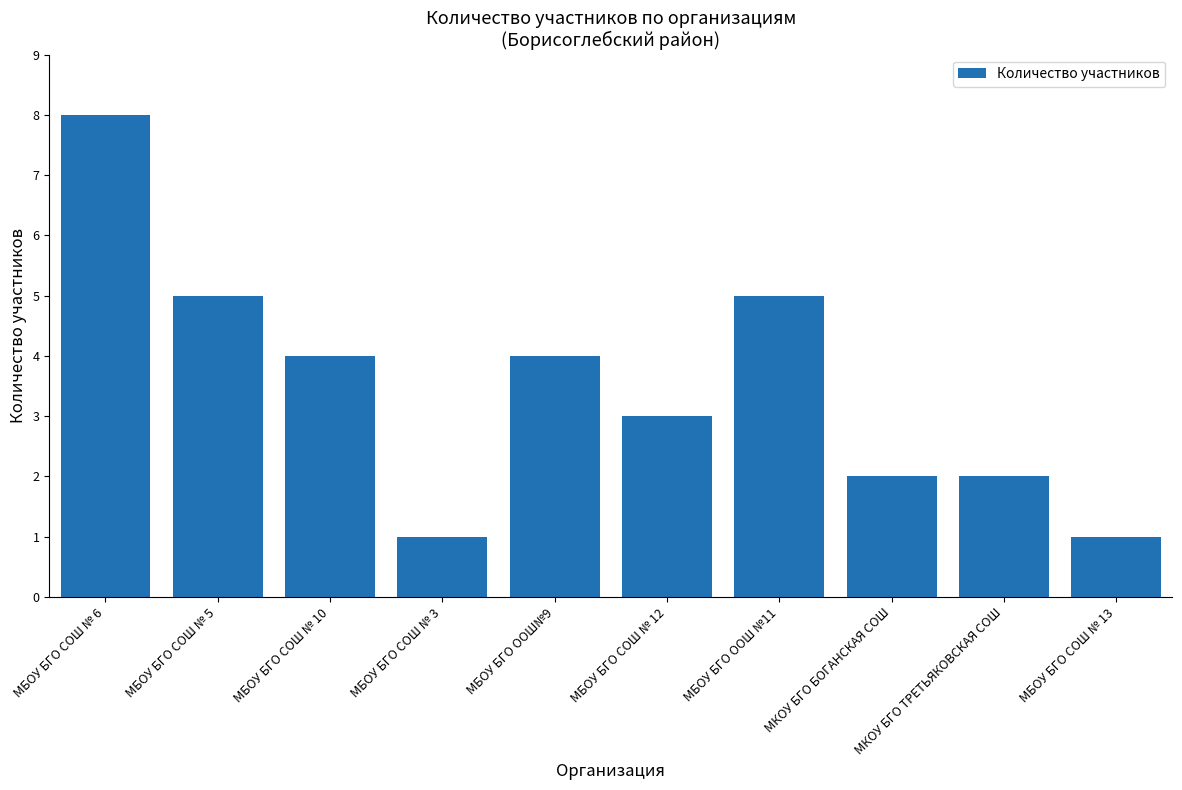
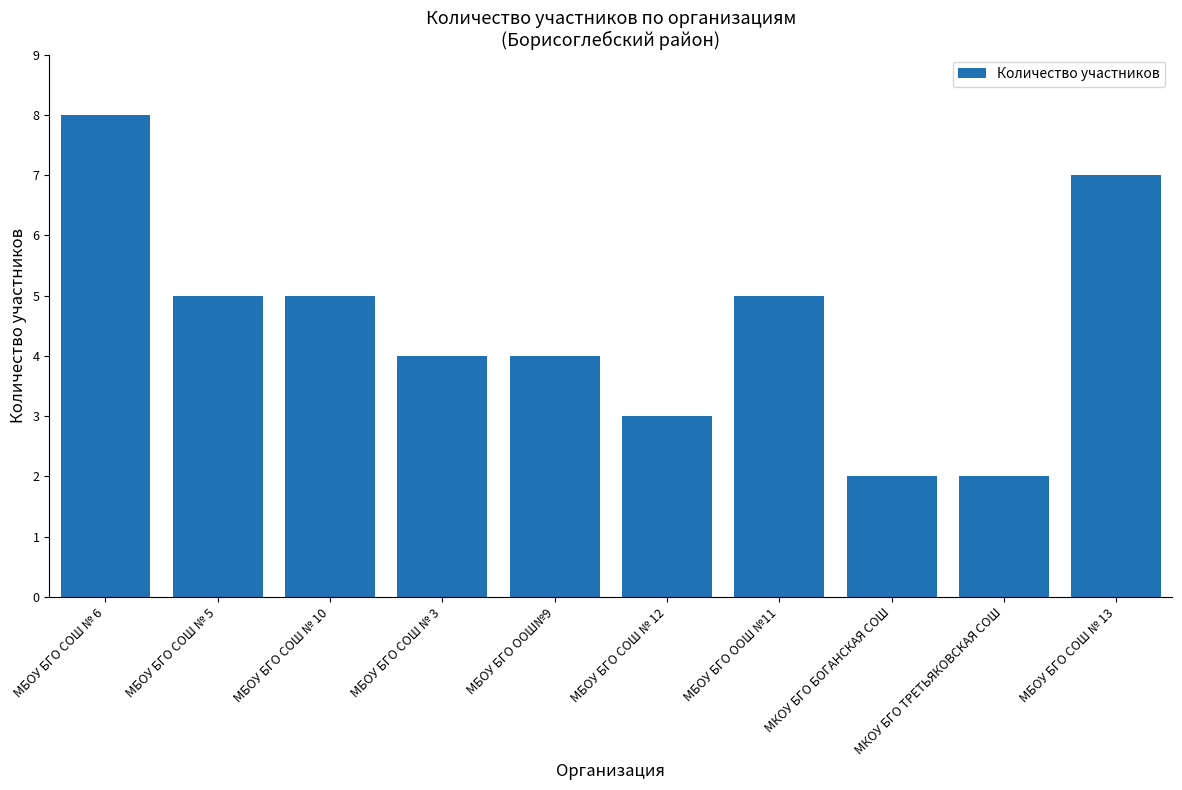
МБОУ БГО СОШ № 10: 4 -> 5
МБОУ БГО СОШ № 3: 1 -> 4
МБОУ БГО СОШ № 13: 1 -> 7
